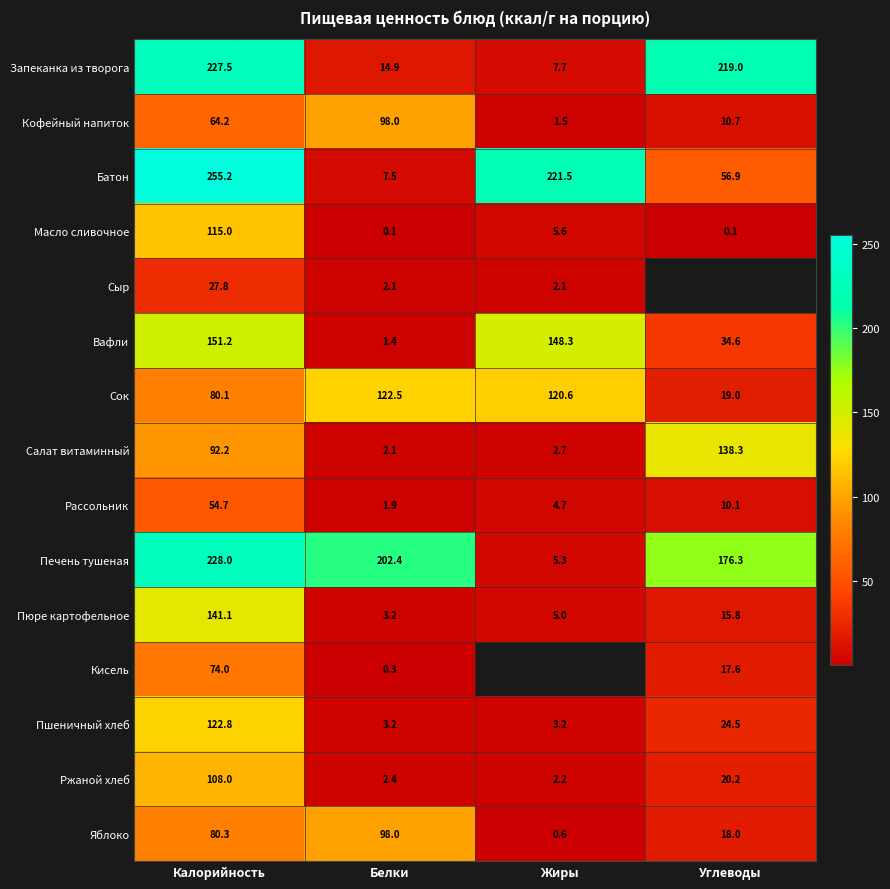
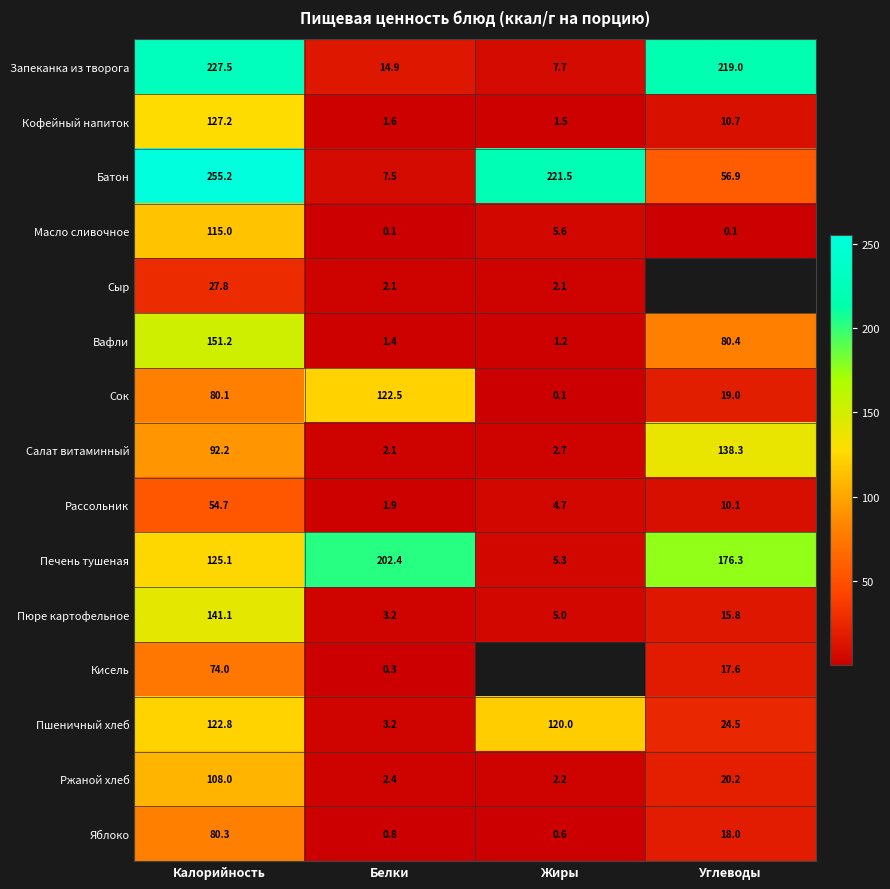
Кофейный напиток, Калорийность: 64.2 -> 127.2
Кофейный напиток, Белки: 98.0 -> 1.6
Вафли, Жиры: 148.3 -> 1.2
Вафли, Углеводы: 34.6 -> 80.4
Сок, Жиры: 120.6 -> 0.1
Печень тушеная, Калорийность: 228.0 -> 125.1
Пшеничный хлеб, Жиры: 3.2 -> 120.0
Яблоко, Белки: 98.0 -> 0.8
